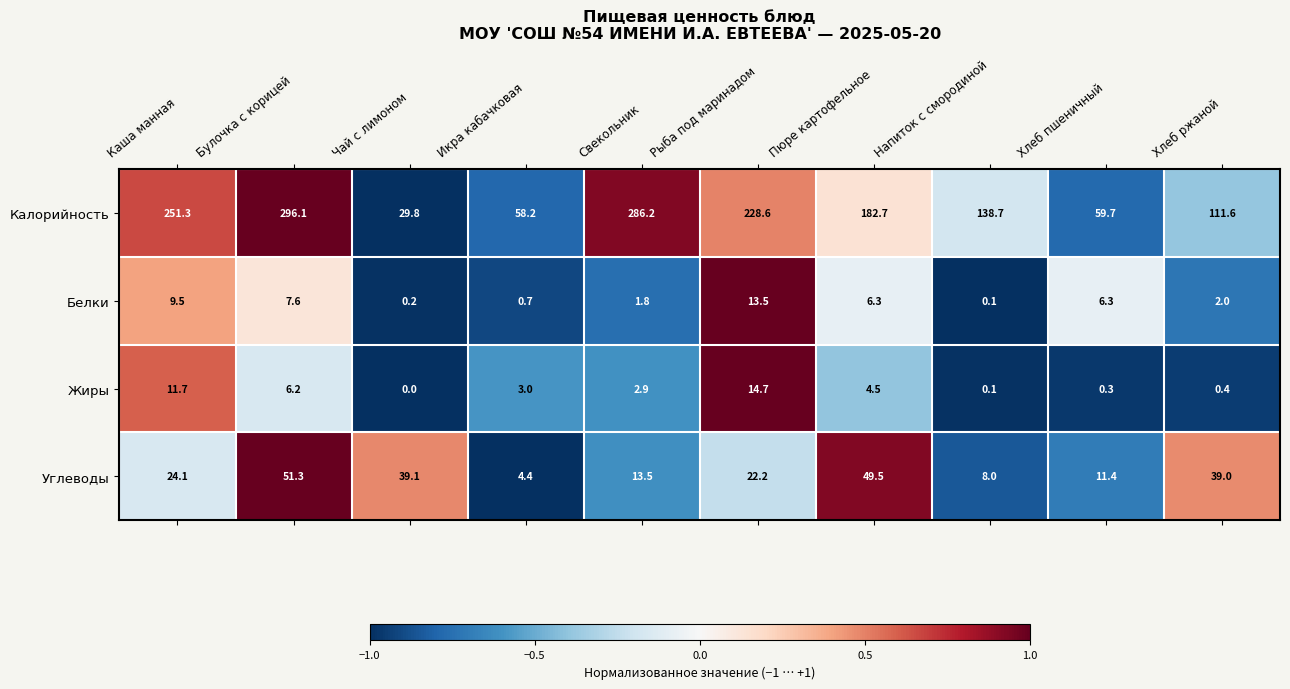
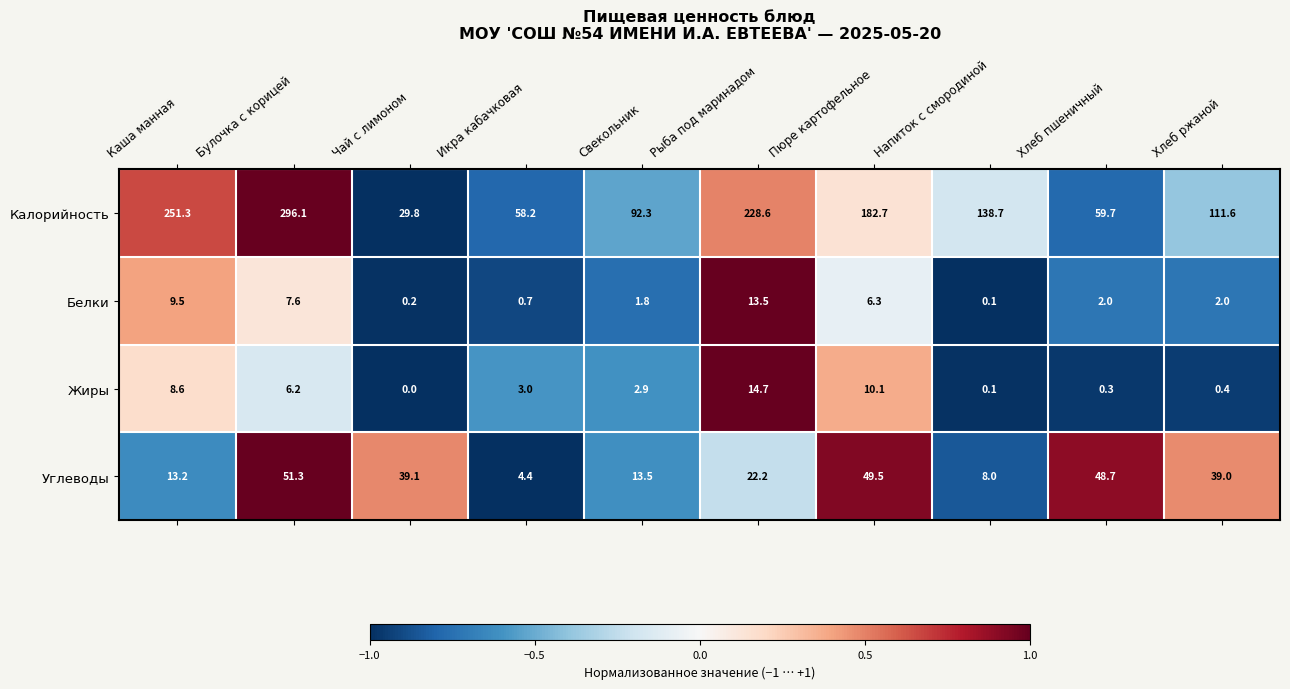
Калорийность, Свекольник: 286.2 -> 92.3
Белки, Хлеб пшеничный: 6.3 -> 2.0
Жиры, Каша манная: 11.7 -> 8.6
Жиры, Пюре картофельное: 4.5 -> 10.1
Углеводы, Каша манная: 24.1 -> 13.2
Углеводы, Хлеб пшеничный: 11.4 -> 48.7
